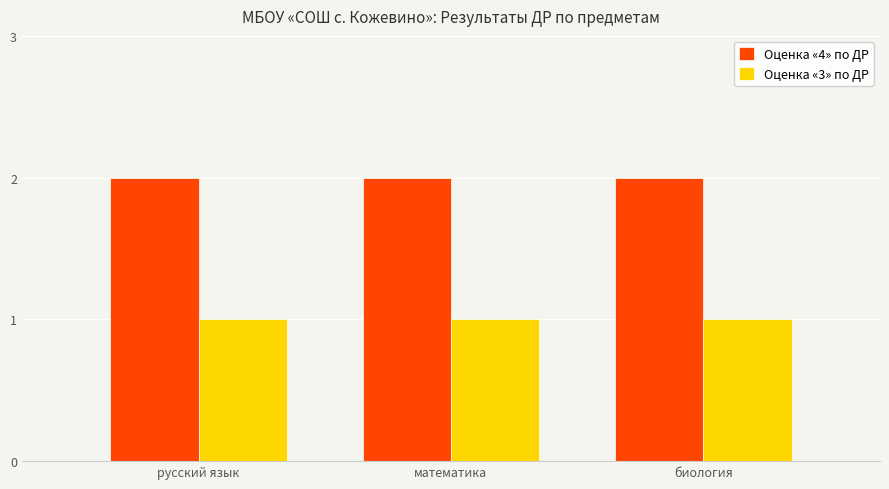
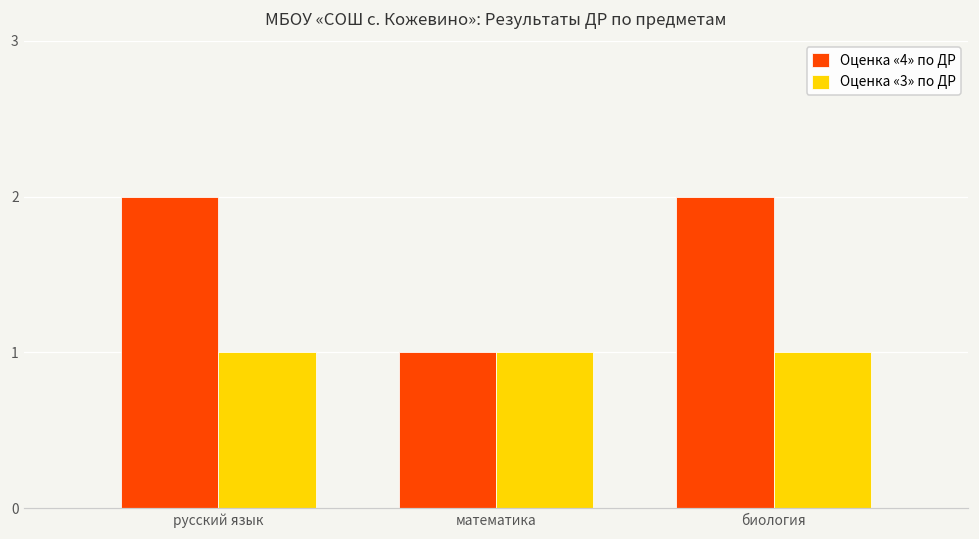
Оценка «4» по ДР, математика: 2 -> 1
